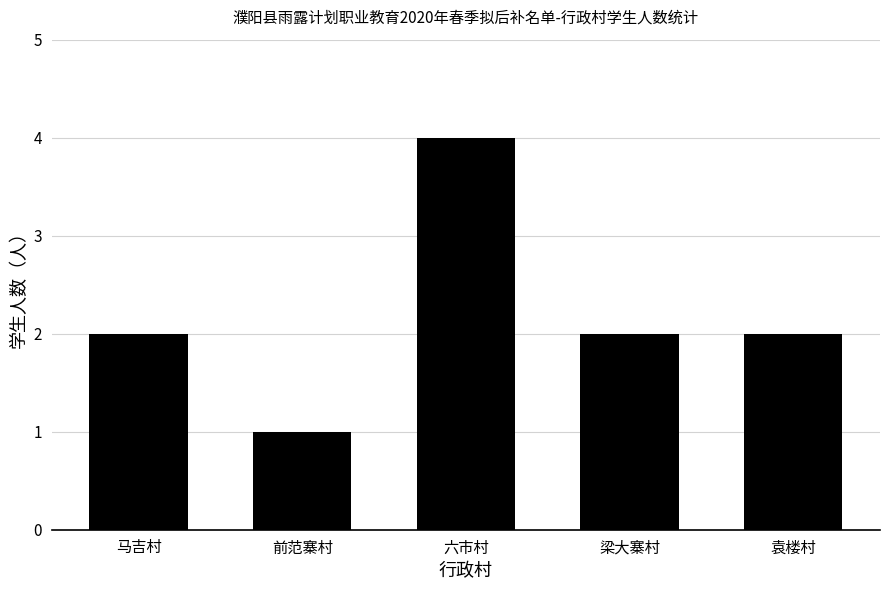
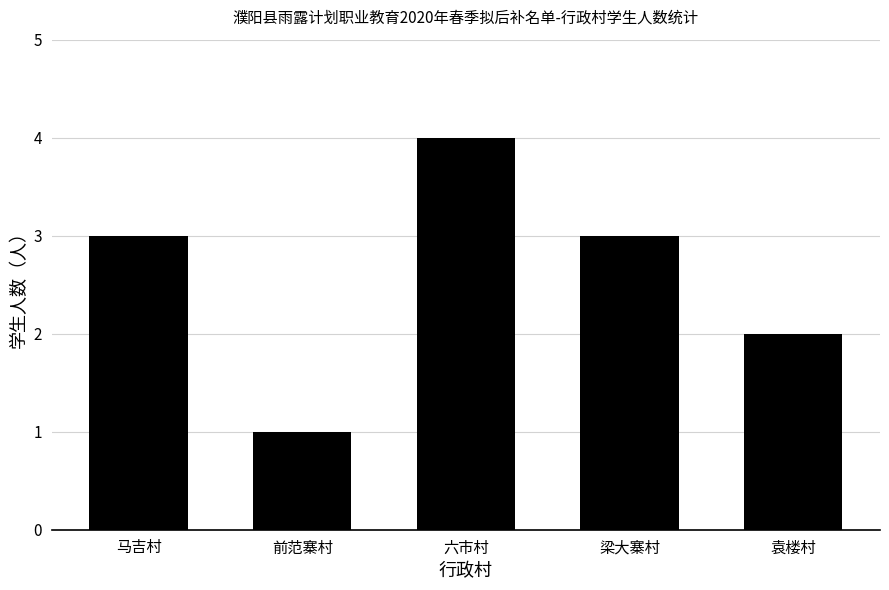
马吉村: 2 -> 3
梁大寨村: 2 -> 3
